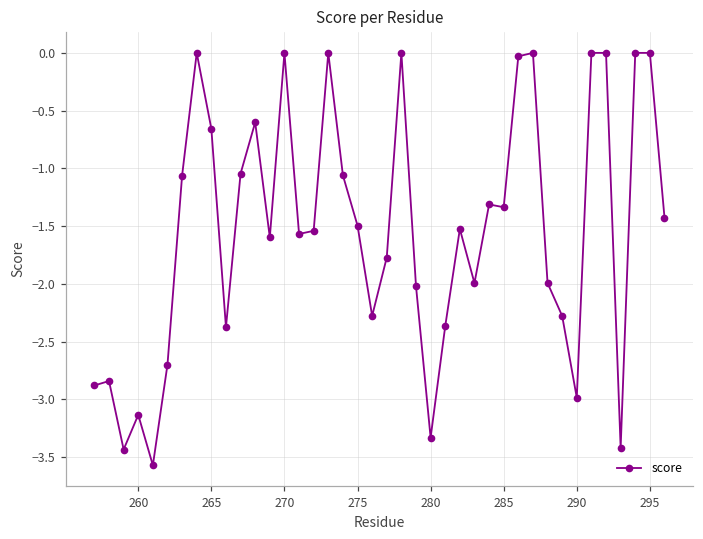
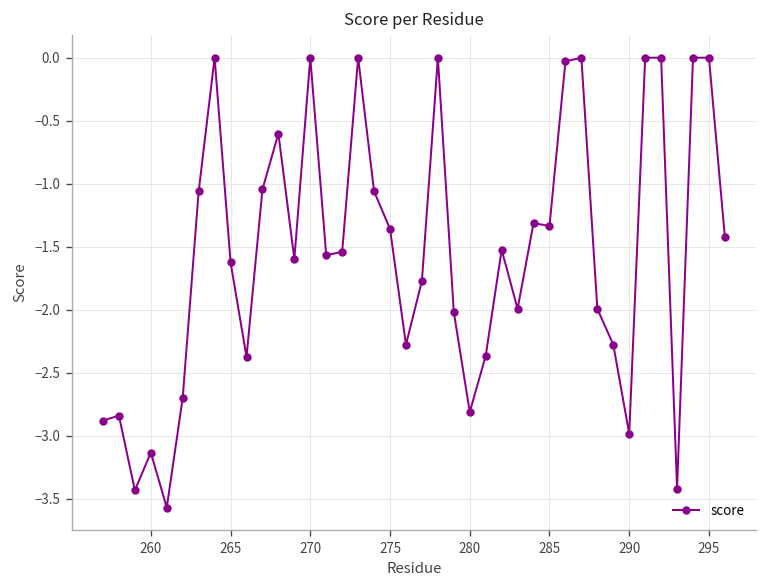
265: -0.66 -> -1.62
275: -1.50 -> -1.36
280: -3.33 -> -2.81
